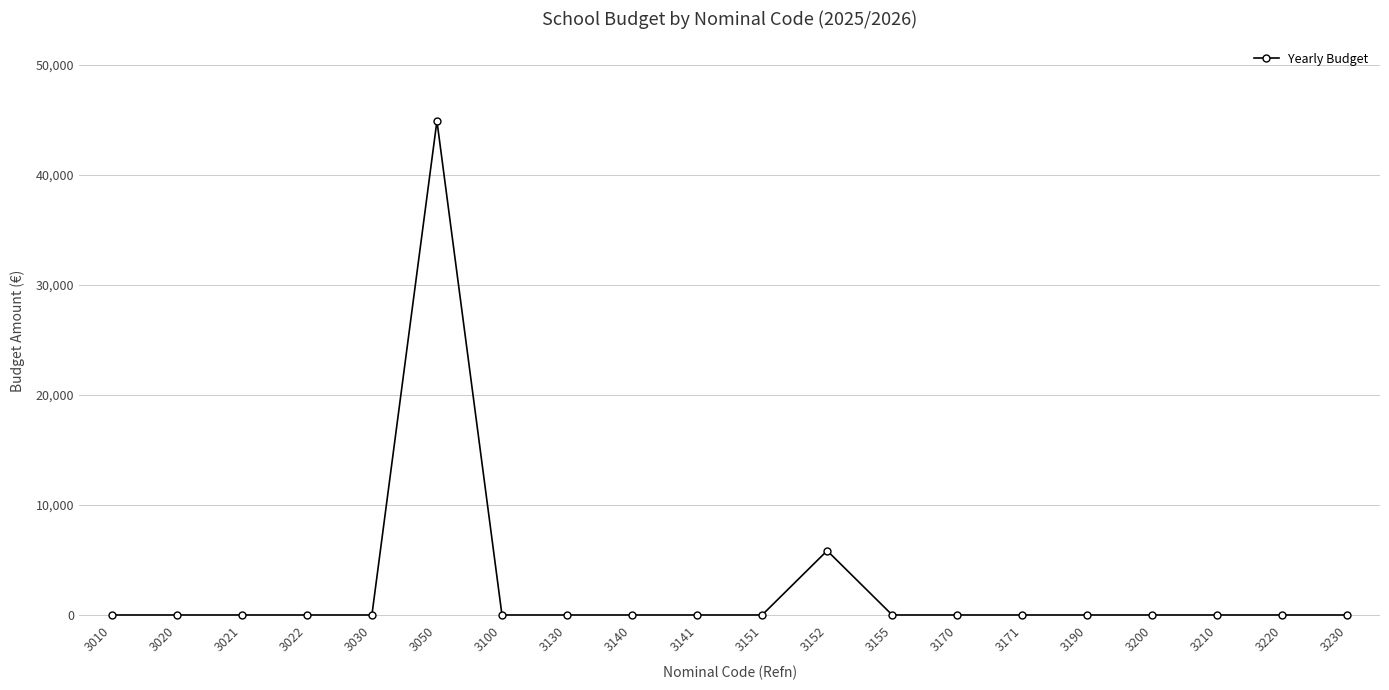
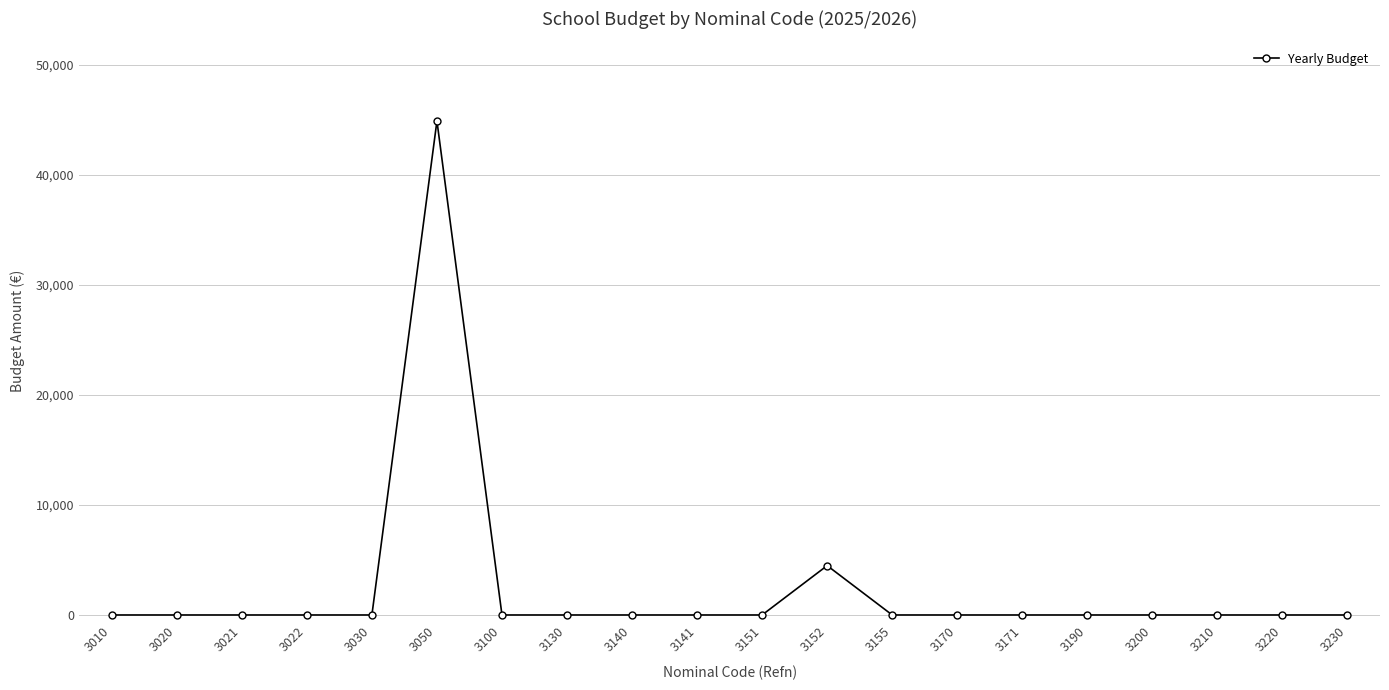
3152: 5,800 -> 4,500
